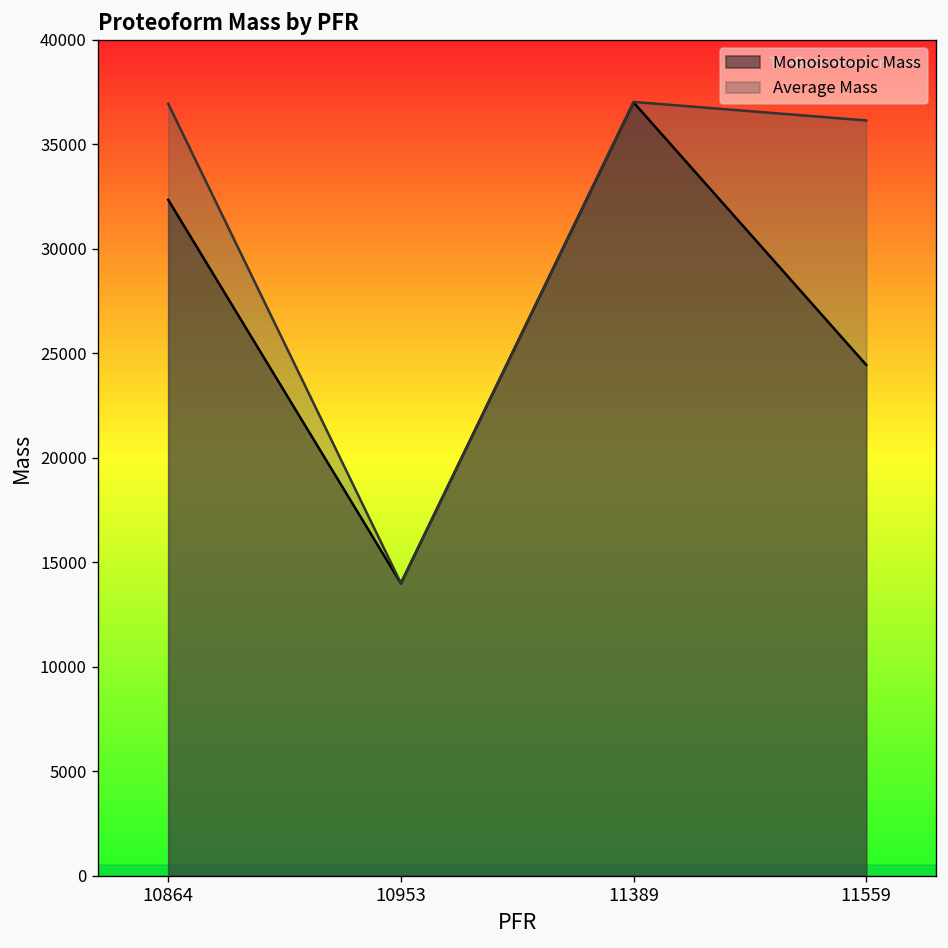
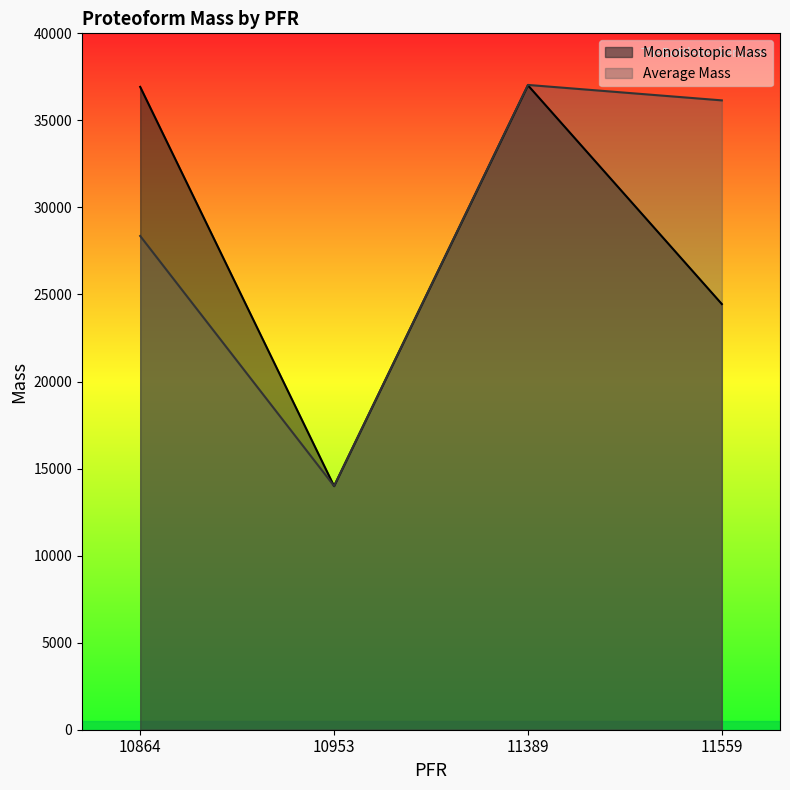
Monoisotopic Mass, 10864: 32300 -> 36900
Average Mass, 10864: 36900 -> 28400
